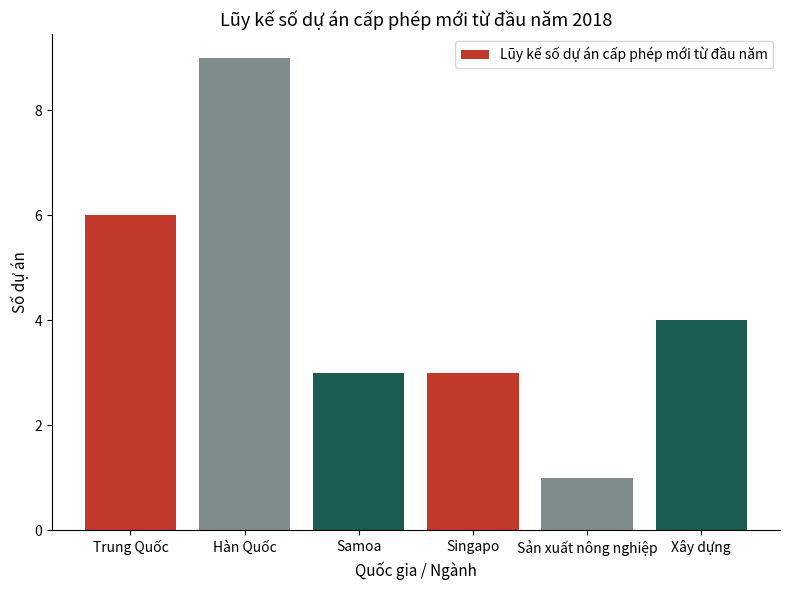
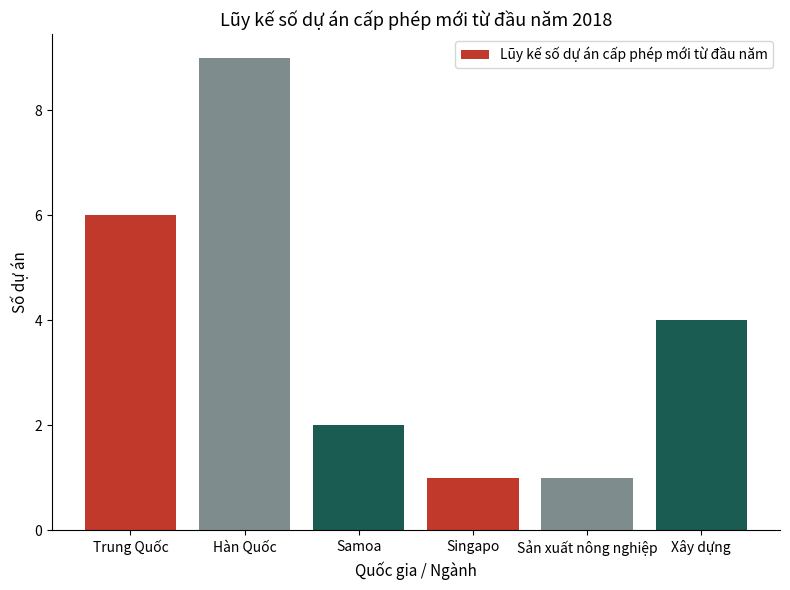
Samoa: 3 -> 2
Singapo: 3 -> 1
